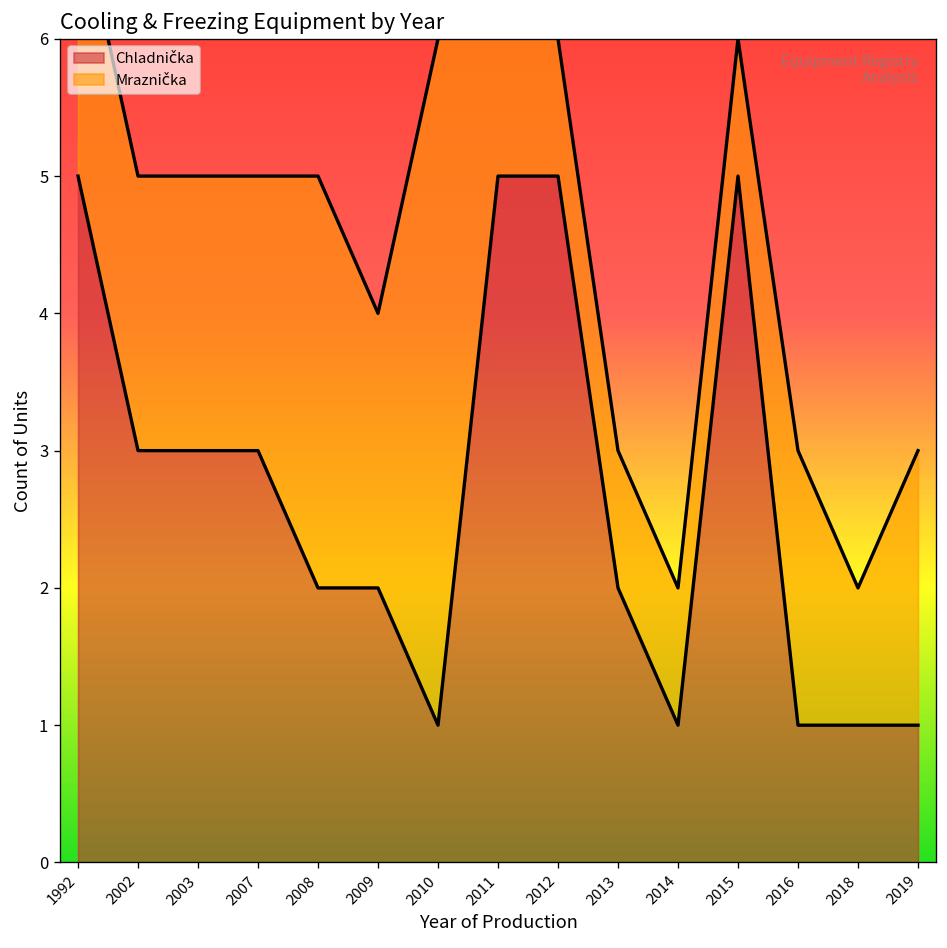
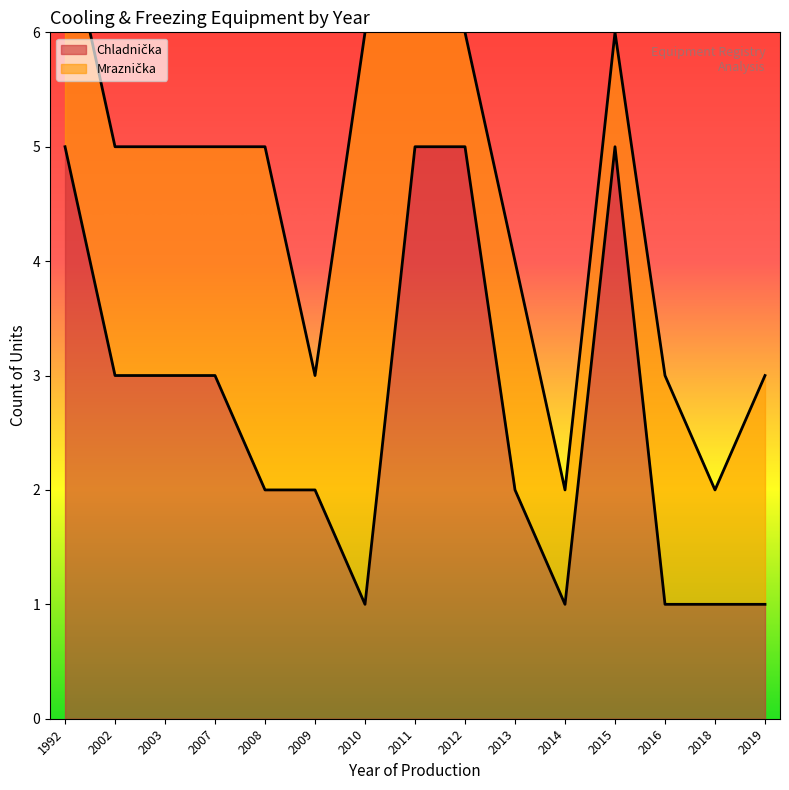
Mraznička, 2009: 2 -> 1
Mraznička, 2013: 1 -> 2
